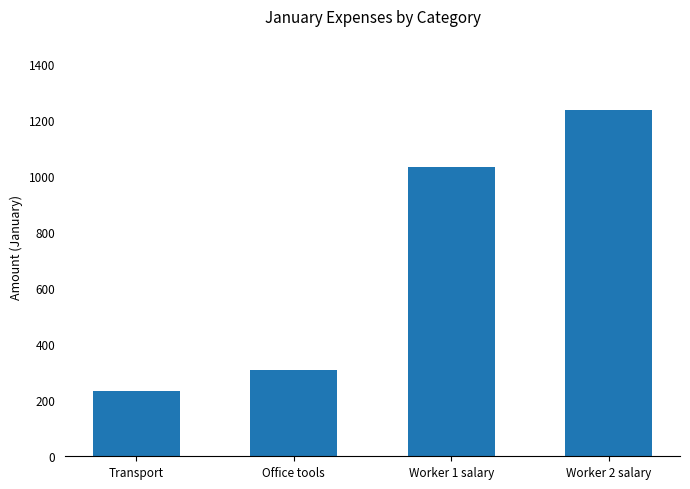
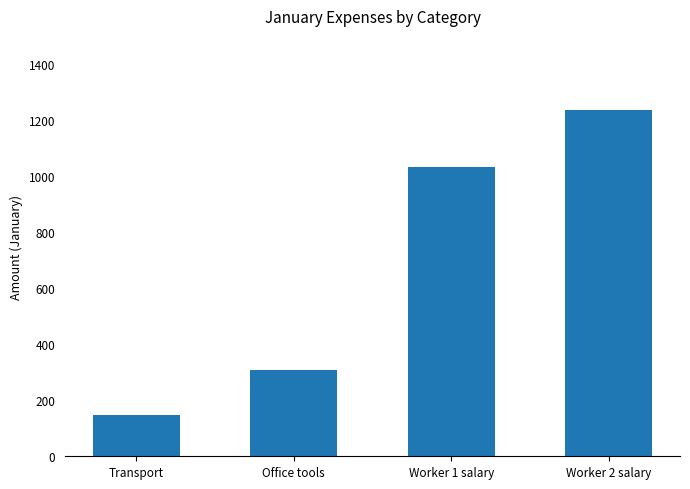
Transport: 230 -> 150
